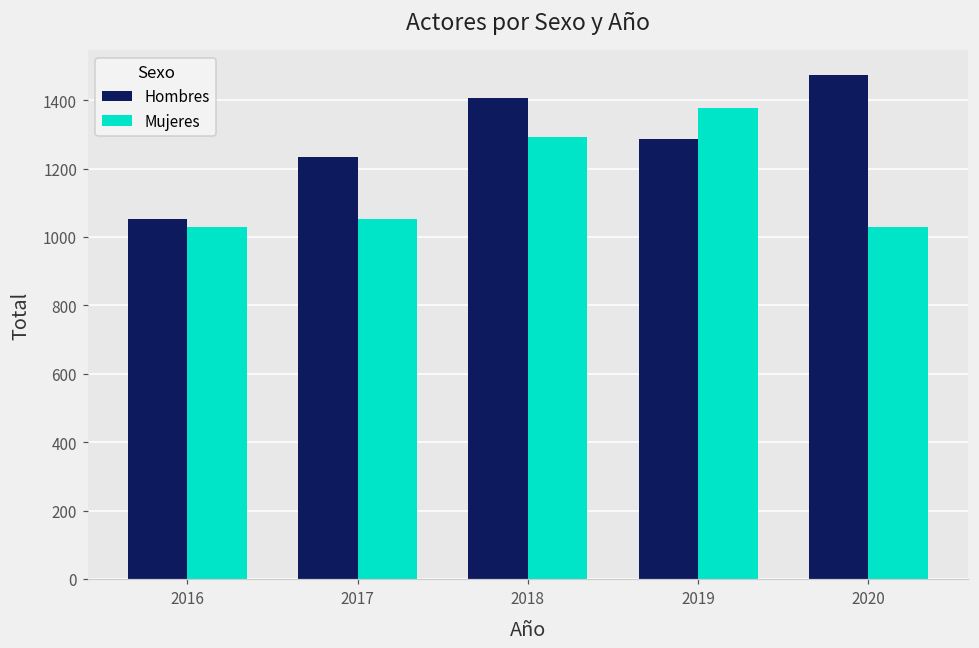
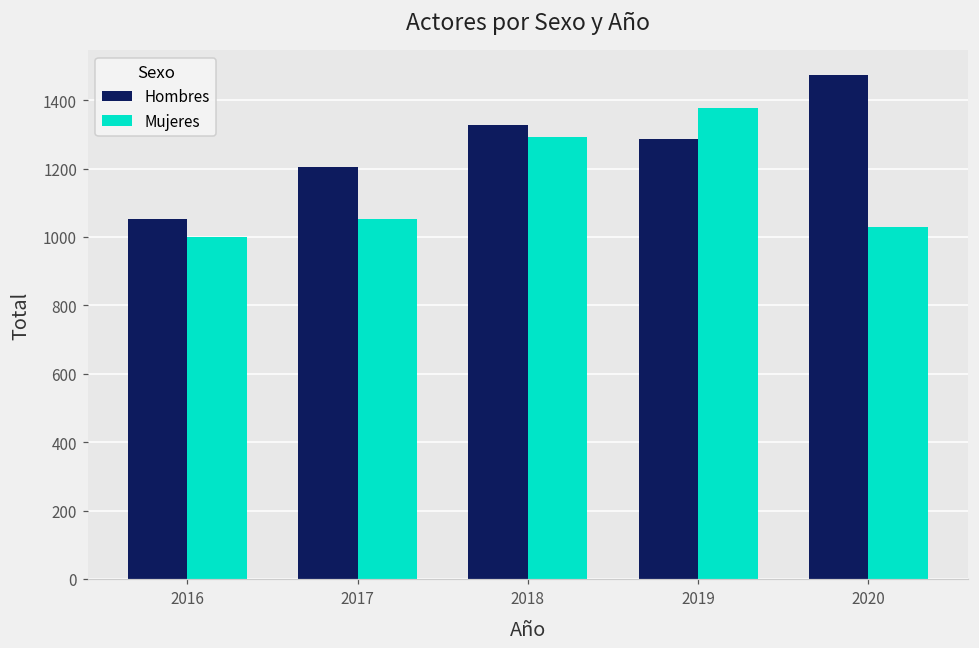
Mujeres, 2016: 1030 -> 1000
Hombres, 2017: 1230 -> 1210
Hombres, 2018: 1410 -> 1330
